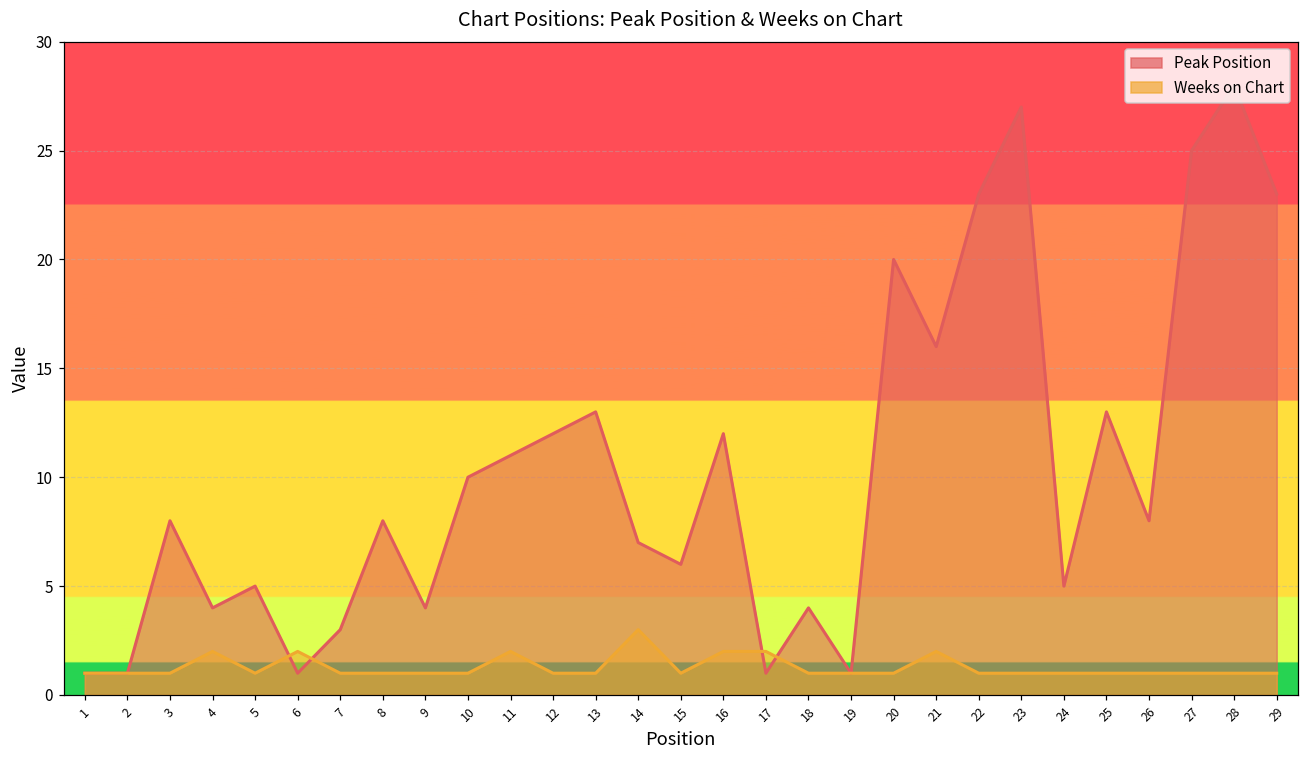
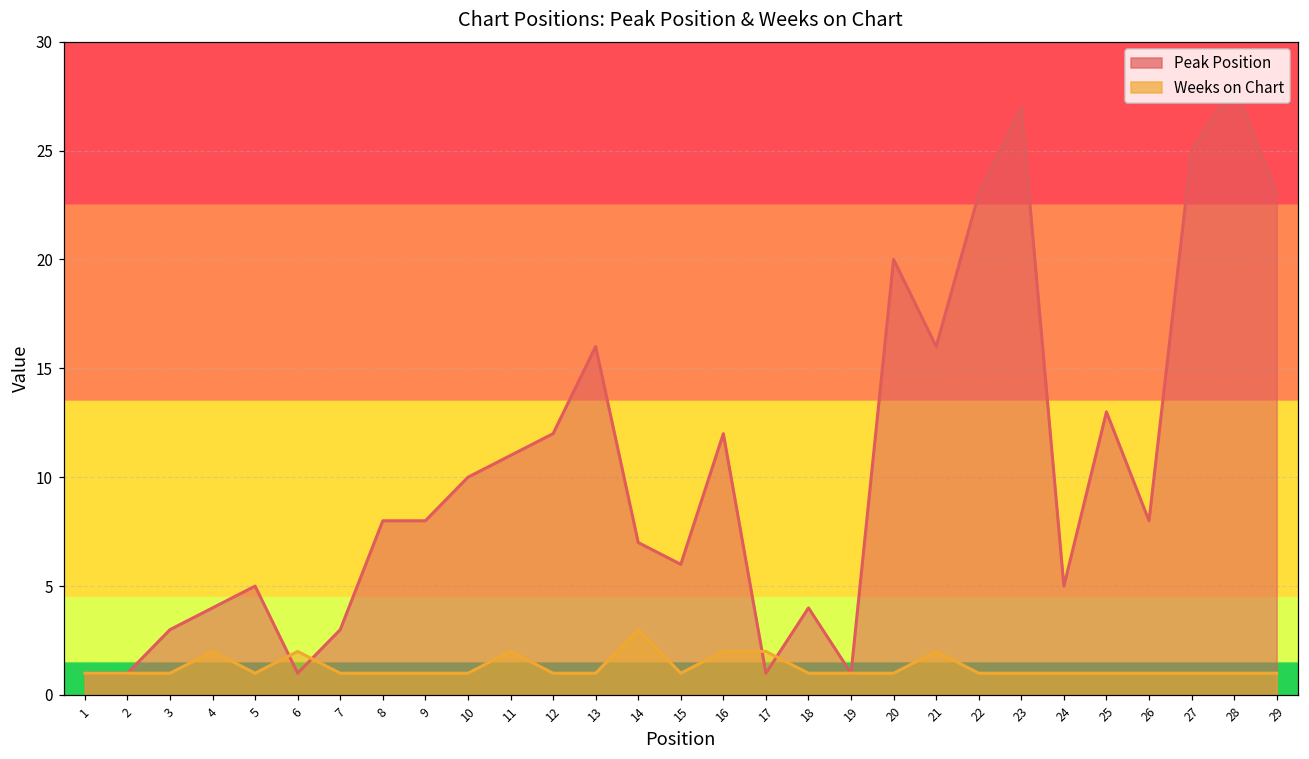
Peak Position, 3: 8 -> 3
Peak Position, 9: 4 -> 8
Peak Position, 13: 13 -> 16
